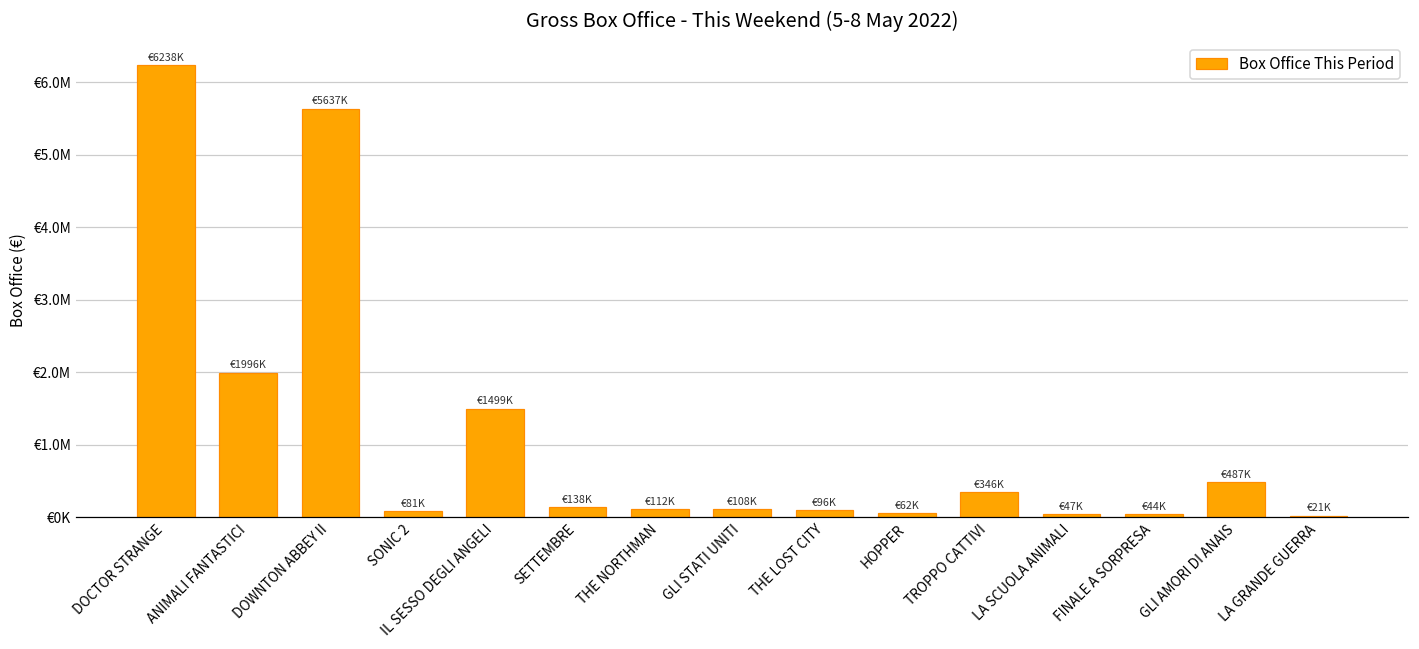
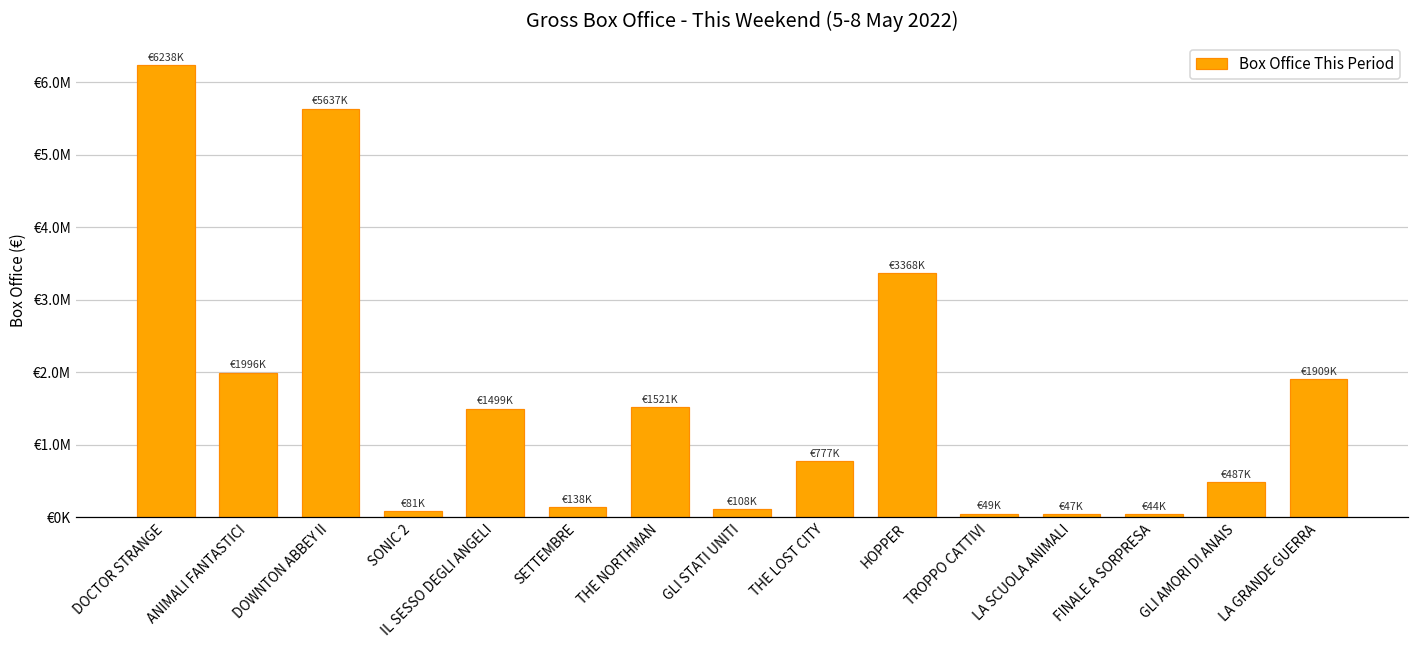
THE NORTHMAN: €112K -> €1521K
THE LOST CITY: €96K -> €777K
HOPPER: €62K -> €3368K
TROPPO CATTIVI: €346K -> €49K
LA GRANDE GUERRA: €21K -> €1909K
